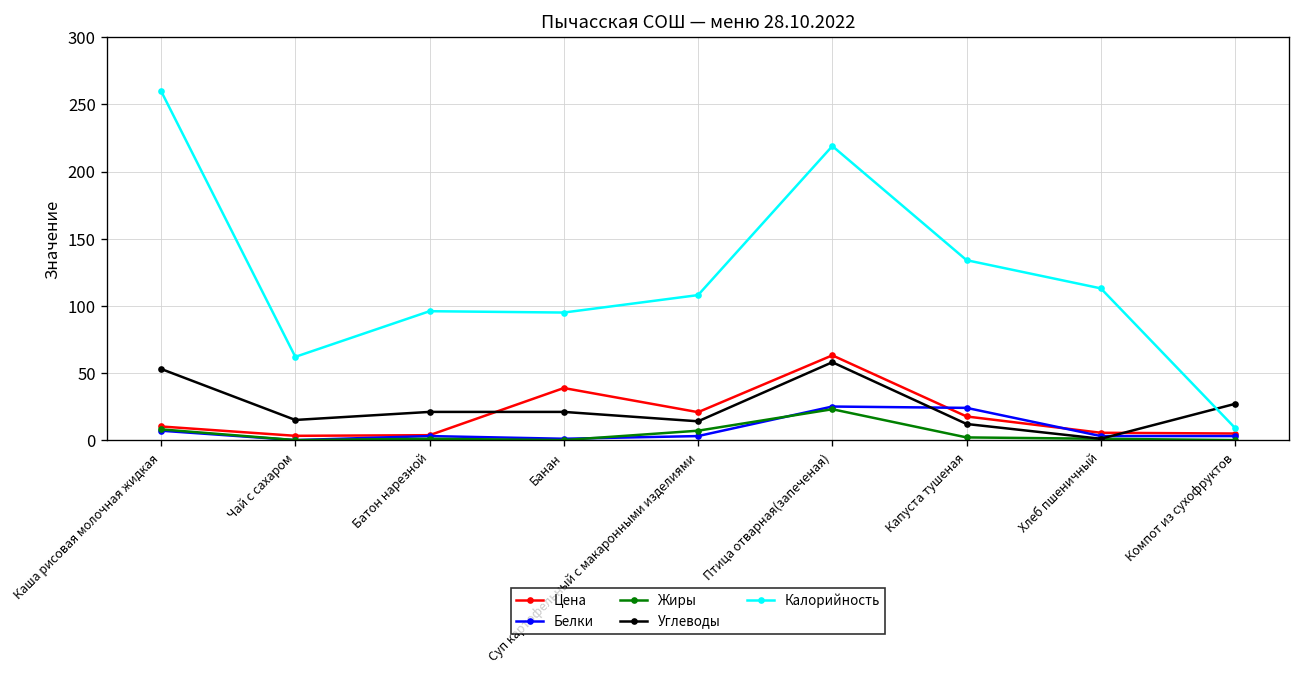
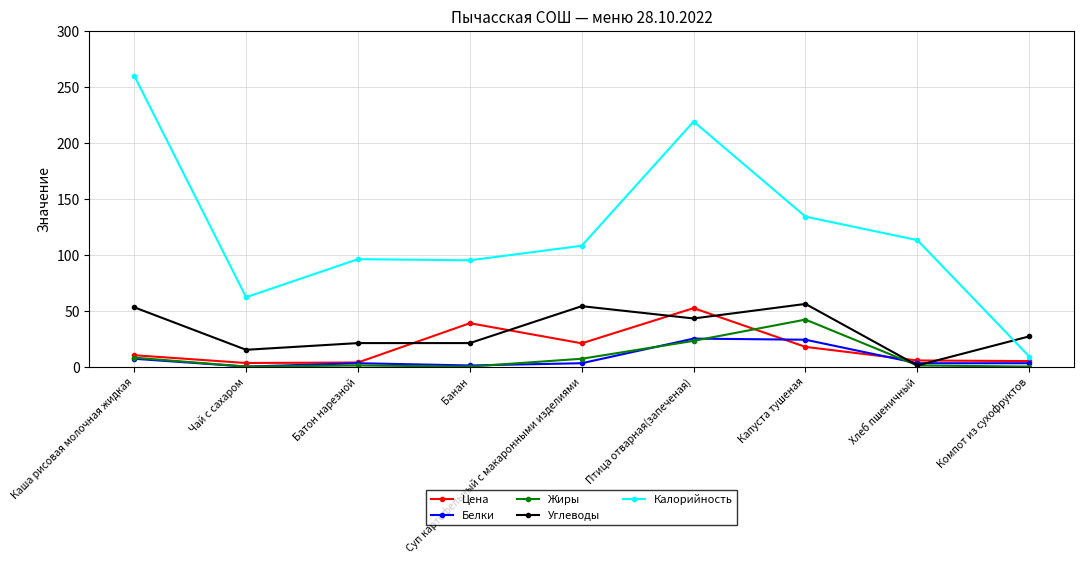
Углеводы, Суп картофельный с макаронными изделиями: 14 -> 54
Цена, Птица отварная(запеченая): 63 -> 52
Углеводы, Птица отварная(запеченая): 58 -> 43
Жиры, Капуста тушеная: 2 -> 42
Углеводы, Капуста тушеная: 12 -> 56
